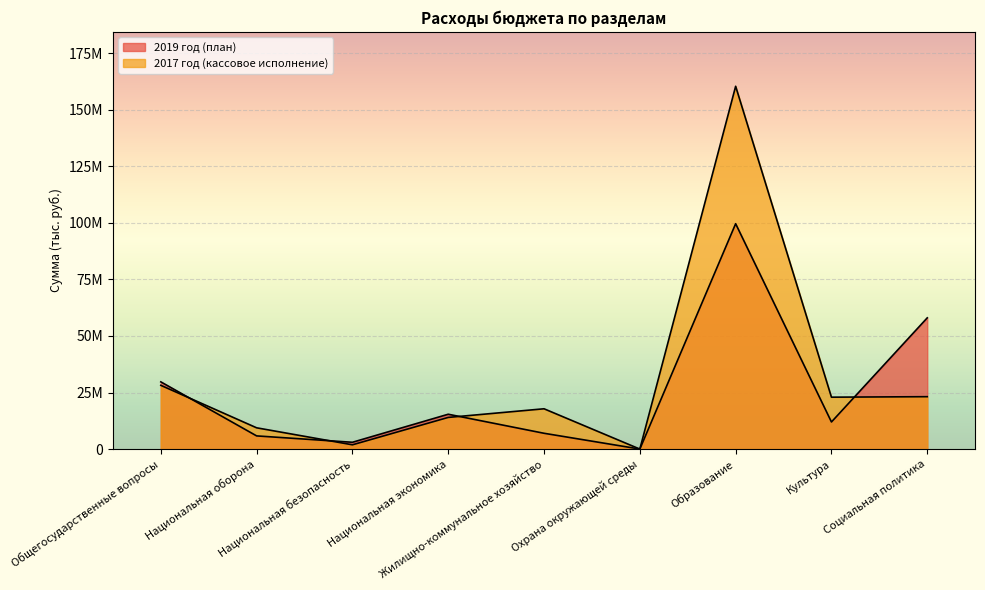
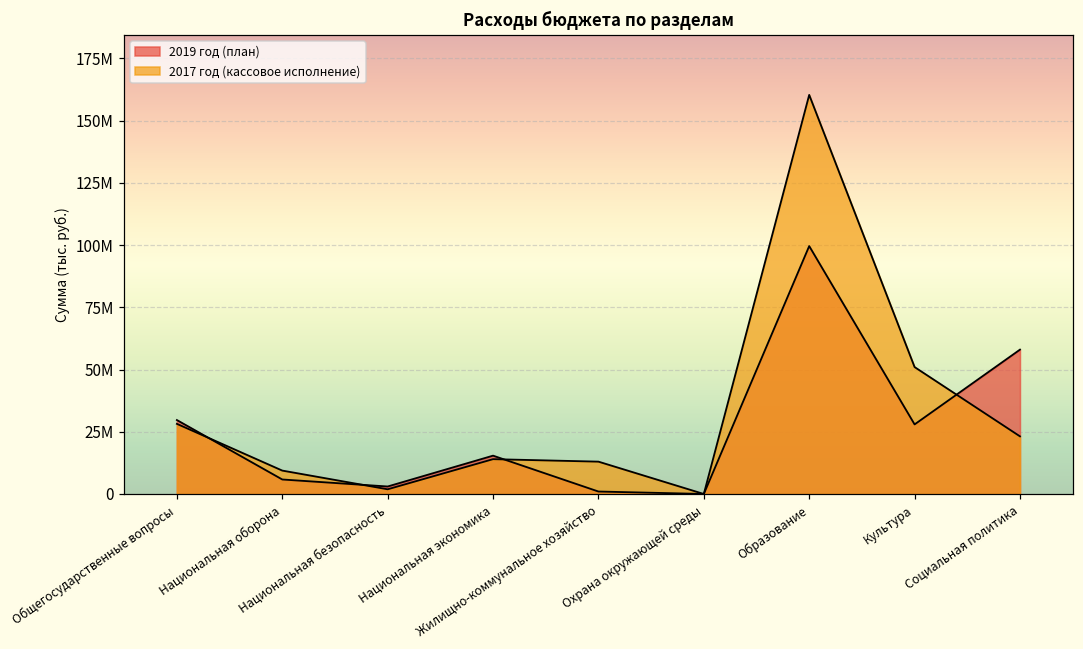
2019 год (план), Жилищно-коммунальное хозяйство: 7000000 -> 1000000
2017 год (кассовое исполнение), Жилищно-коммунальное хозяйство: 18000000 -> 13000000
2019 год (план), Культура: 12000000 -> 28000000
2017 год (кассовое исполнение), Культура: 23000000 -> 51000000
